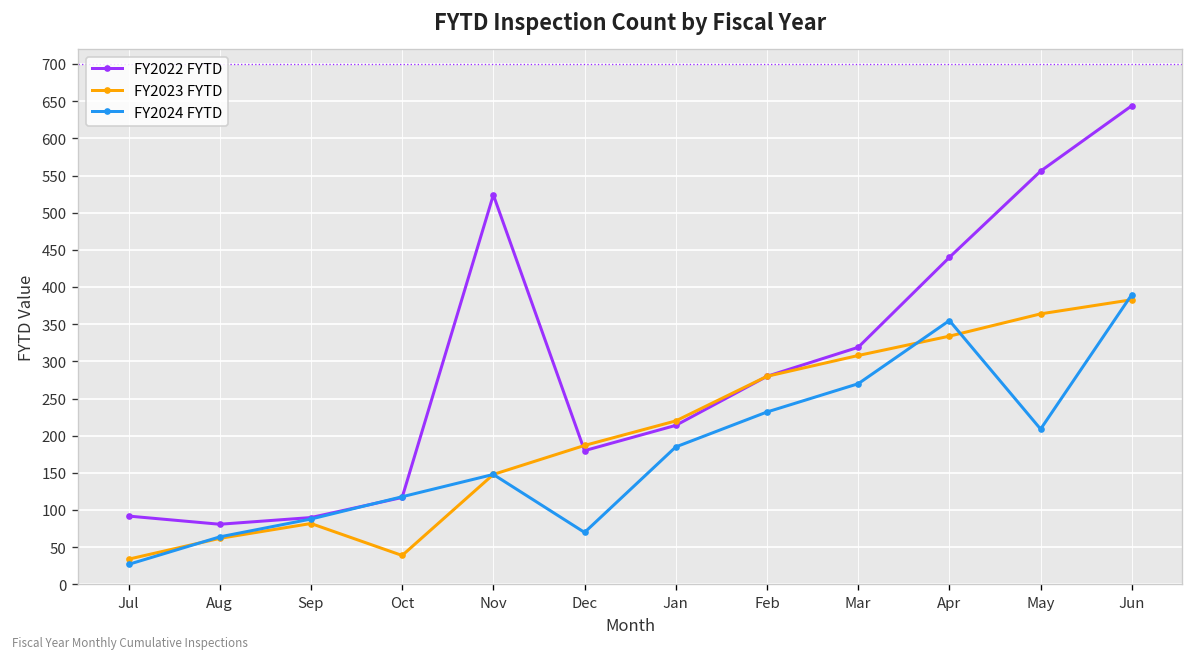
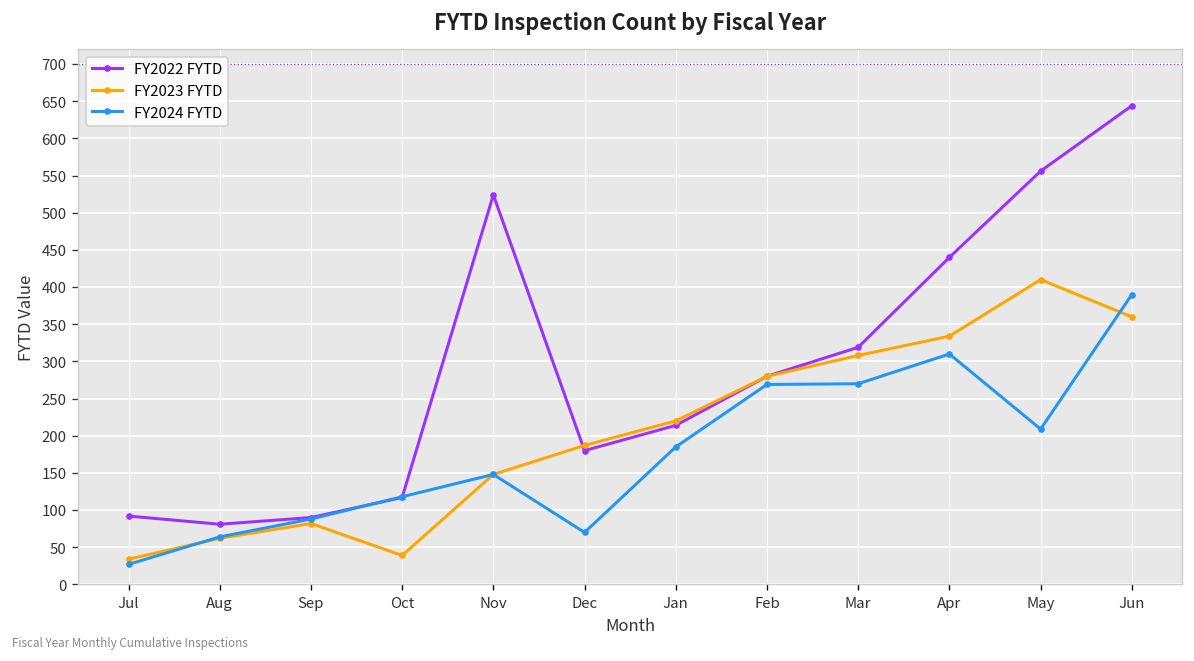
FY2024 FYTD, Feb: 230 -> 270
FY2024 FYTD, Apr: 360 -> 310
FY2023 FYTD, May: 360 -> 410
FY2023 FYTD, Jun: 380 -> 360
